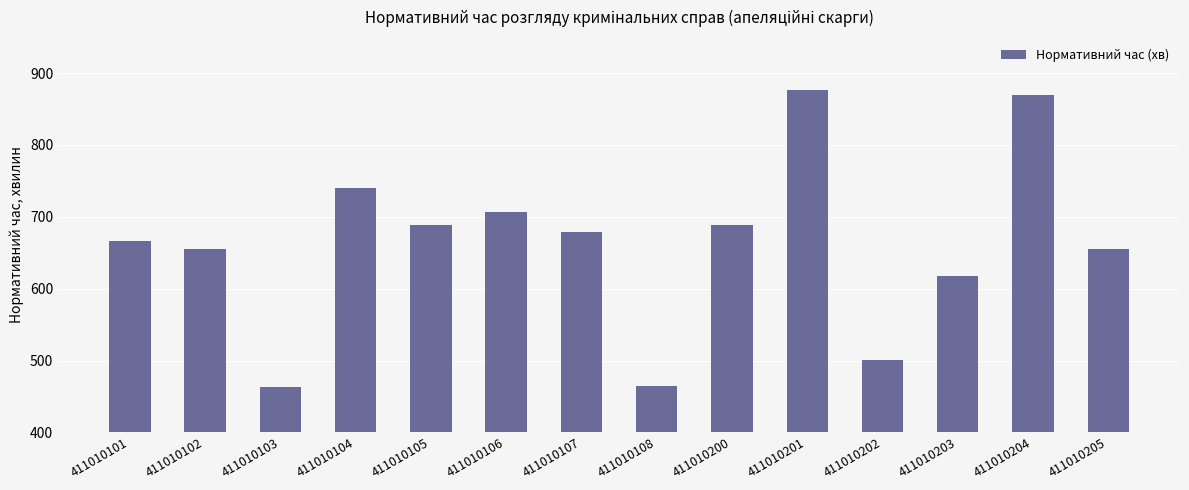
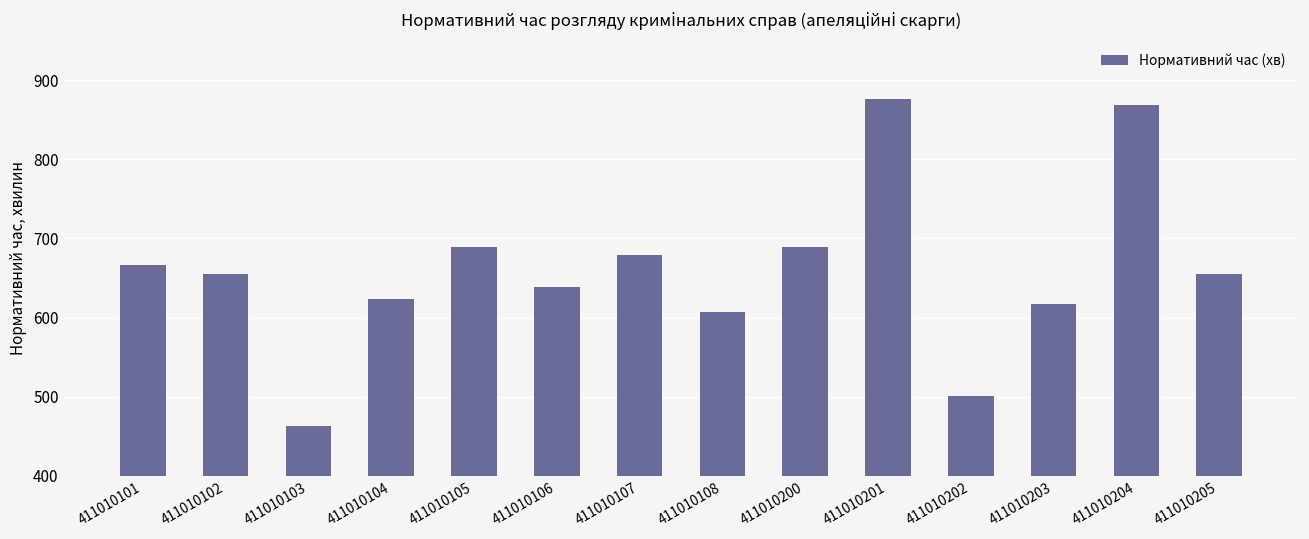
411010104: 740 -> 620
411010106: 710 -> 640
411010108: 460 -> 610
